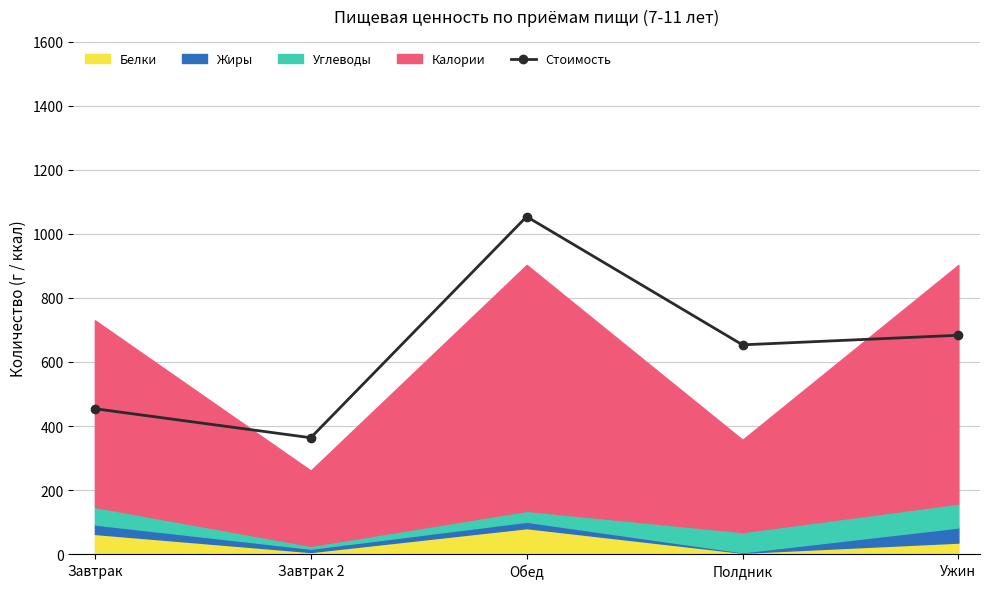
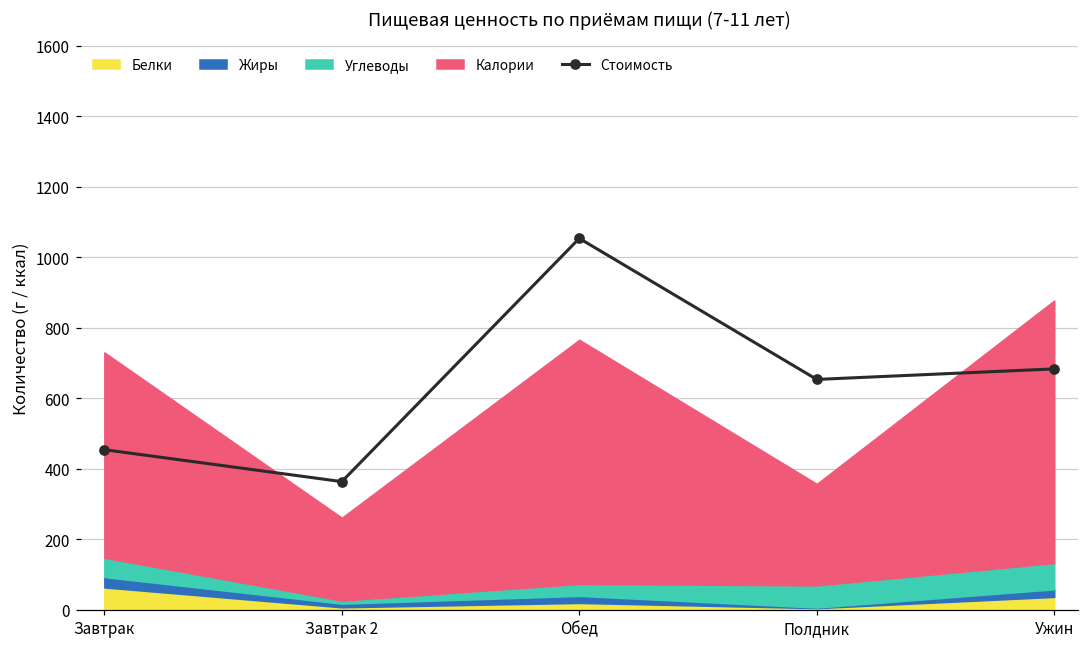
Белки, Обед: 80 -> 20
Калории, Обед: 770 -> 690
Жиры, Ужин: 50 -> 20
